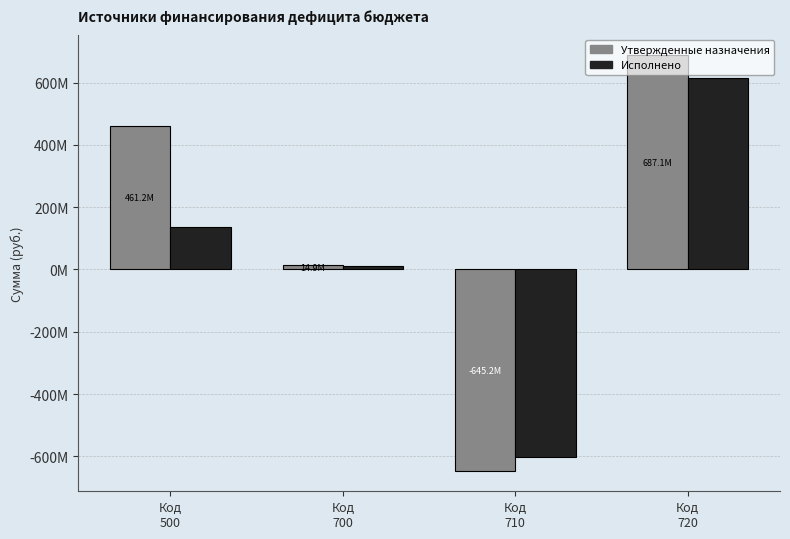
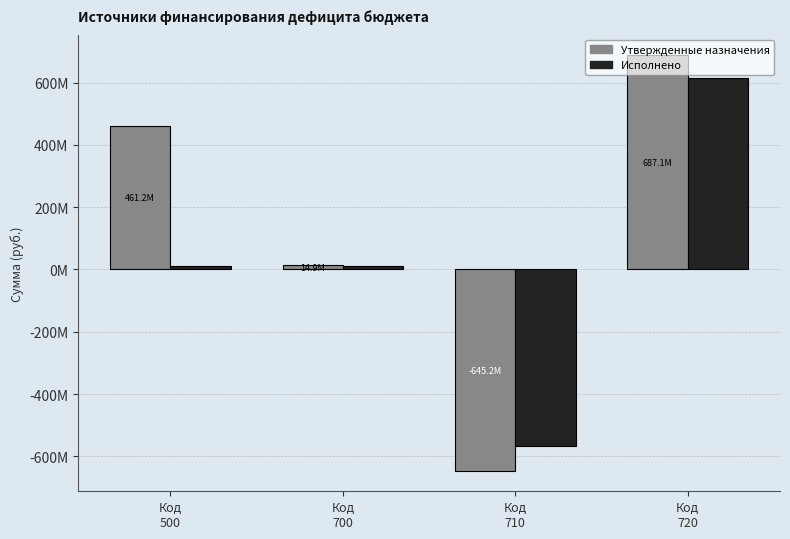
Исполнено, Код 500: 140000000 -> 10000000
Исполнено, Код 710: -600000000 -> -570000000
